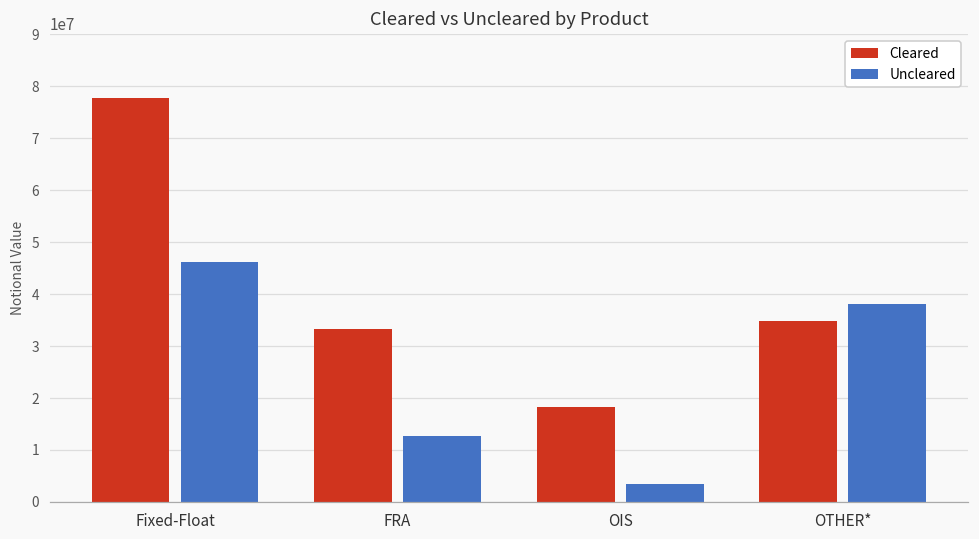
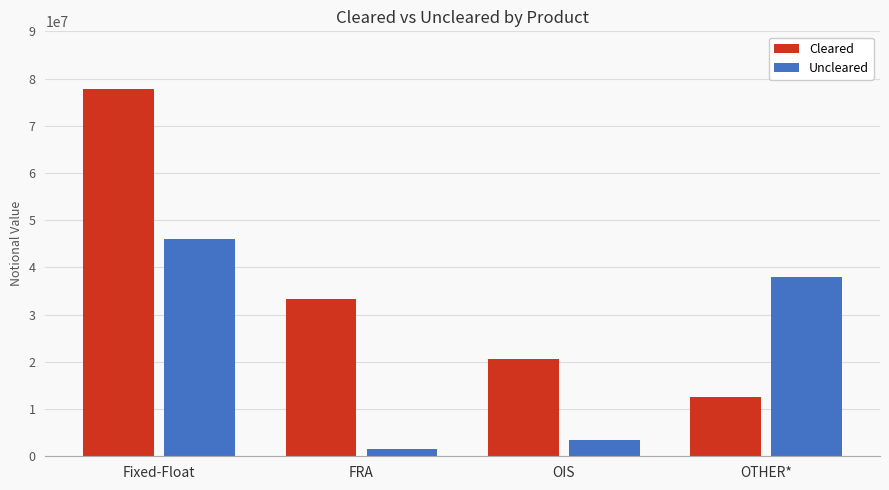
Uncleared, FRA: 13000000 -> 1000000
Cleared, OIS: 18000000 -> 21000000
Cleared, OTHER*: 35000000 -> 13000000
